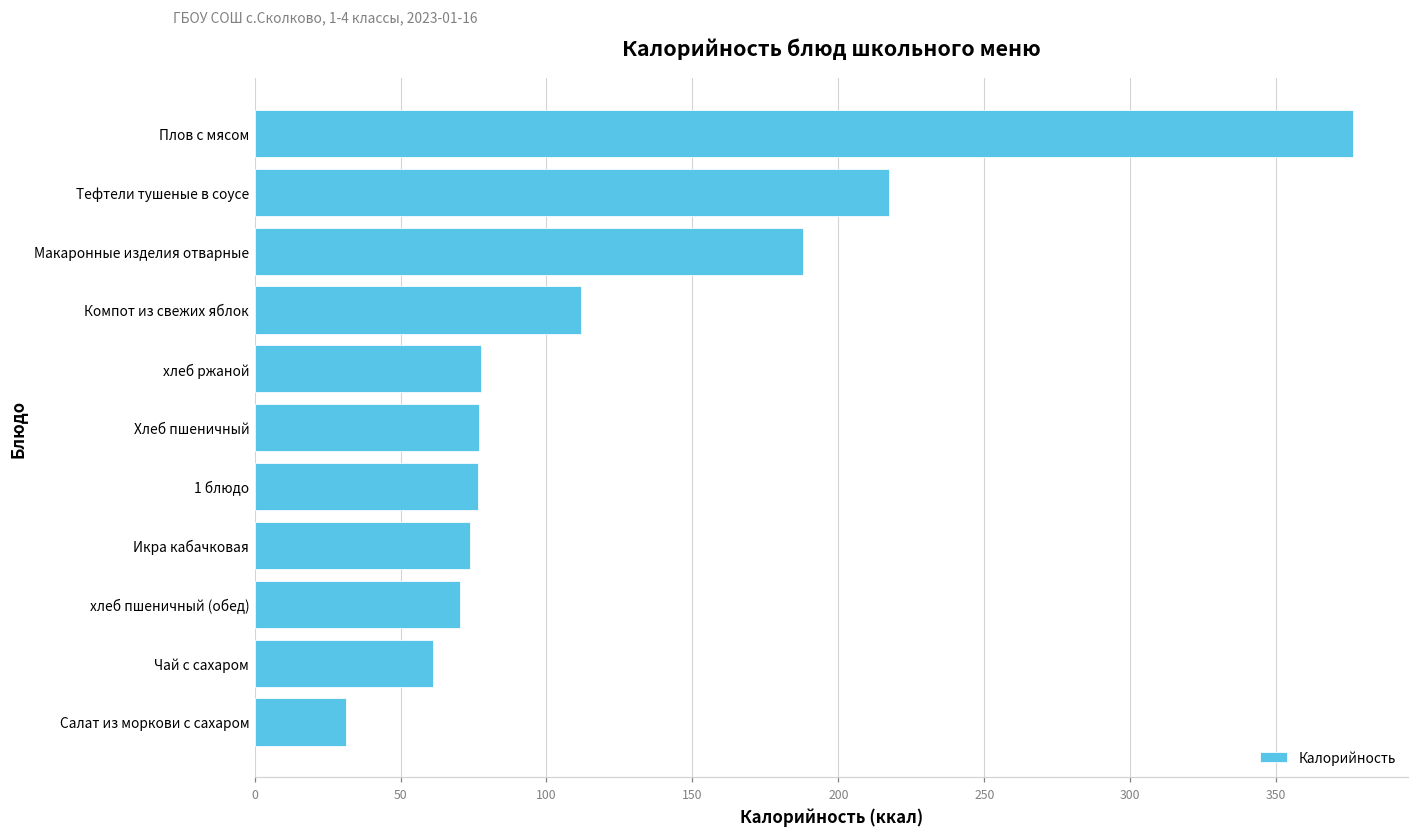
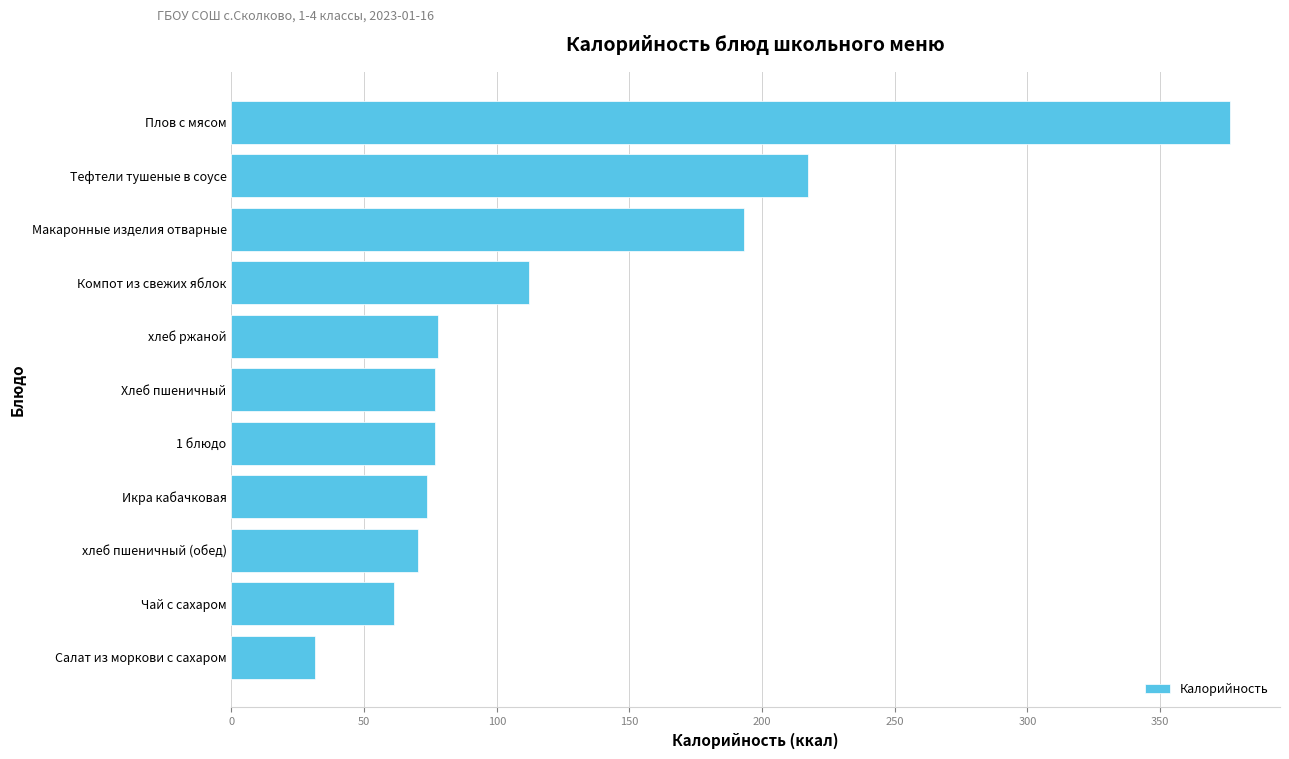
Макаронные изделия отварные: 188 -> 193
